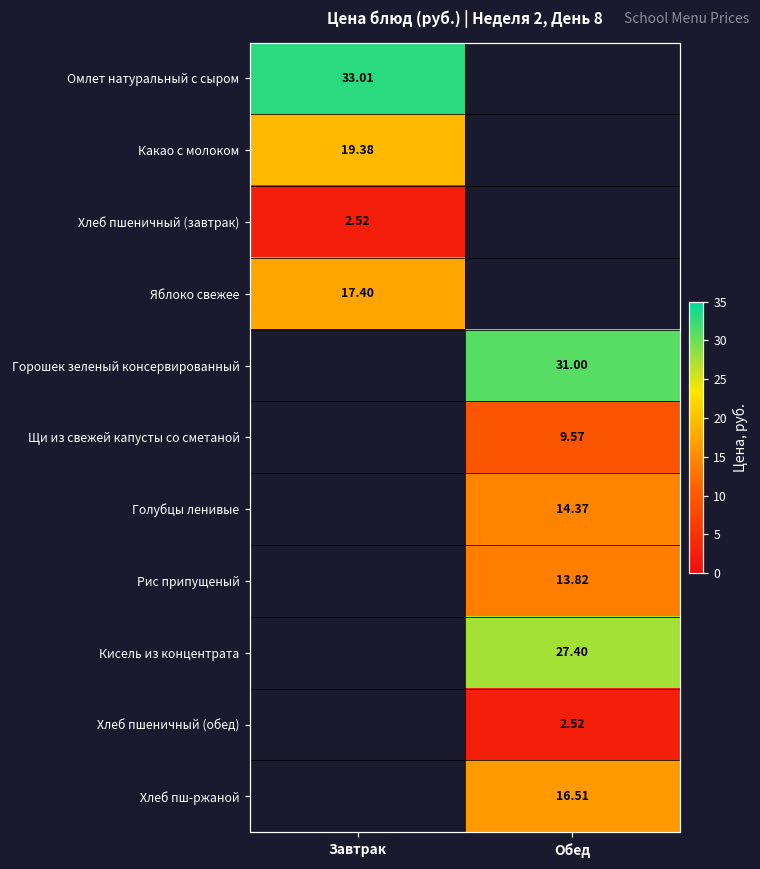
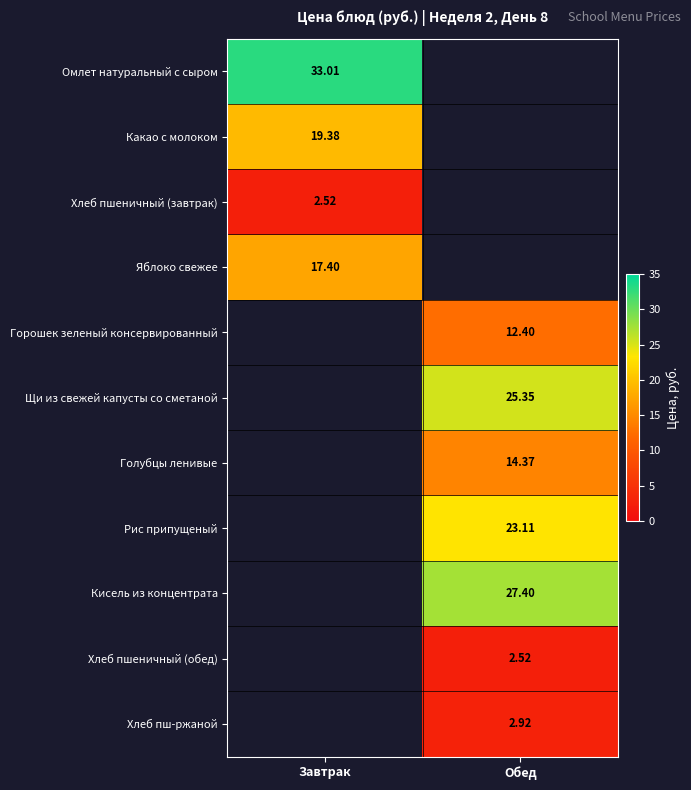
Горошек зеленый консервированный, Обед: 31.00 -> 12.40
Щи из свежей капусты со сметаной, Обед: 9.57 -> 25.35
Рис припущеный, Обед: 13.82 -> 23.11
Хлеб пш-ржаной, Обед: 16.51 -> 2.92
